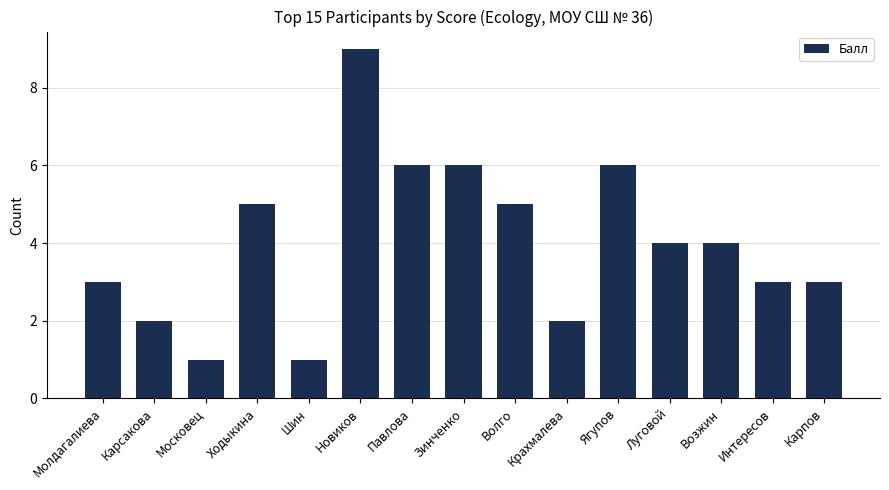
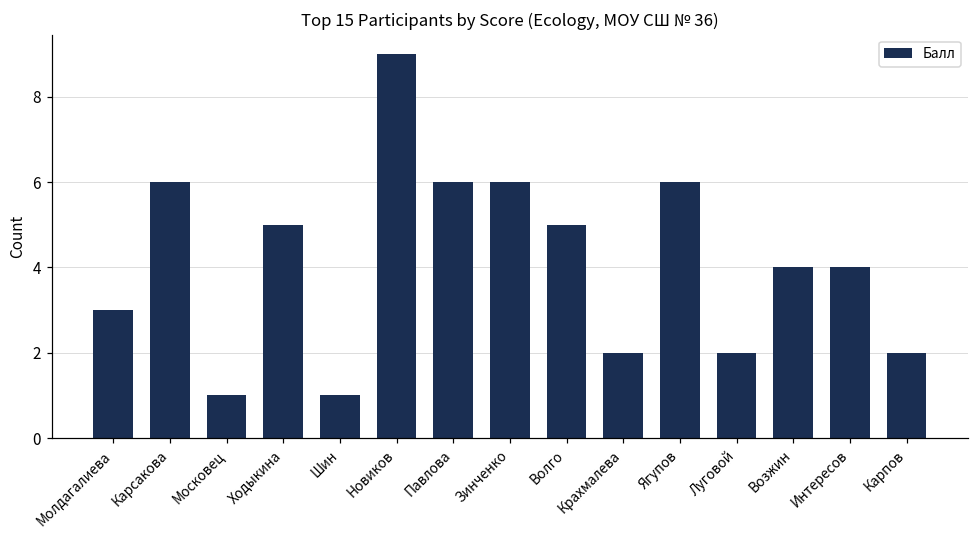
Карсакова: 2 -> 6
Луговой: 4 -> 2
Интересов: 3 -> 4
Карпов: 3 -> 2
